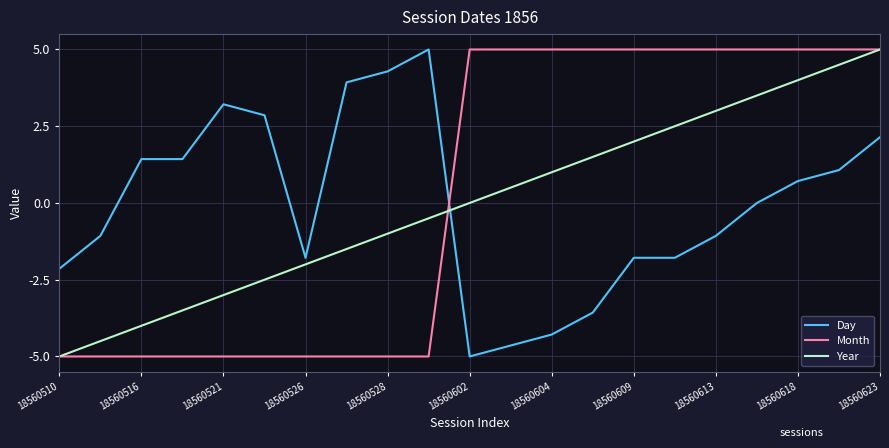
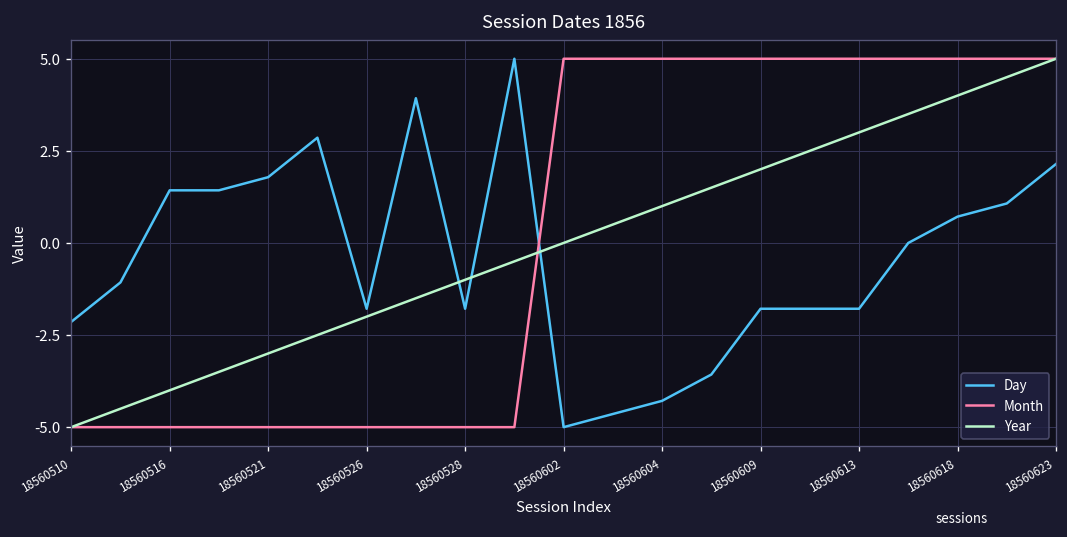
Day, 18560521: 3.2 -> 1.8
Day, 18560528: 4.3 -> -1.8
Day, 18560613: -1.1 -> -1.8
